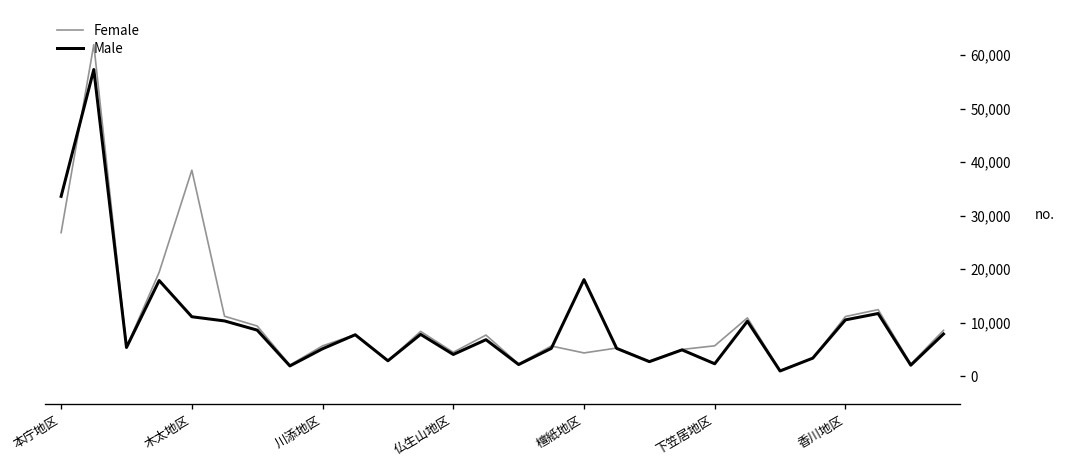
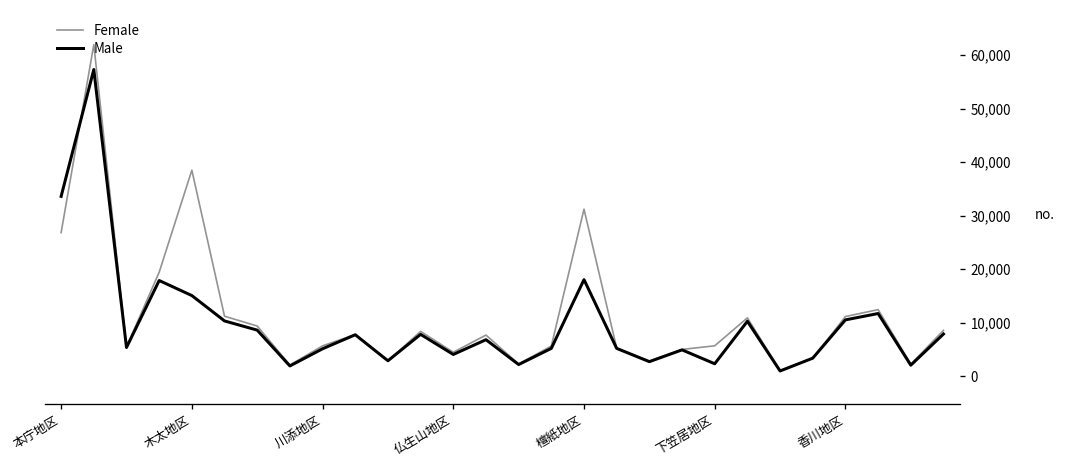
Male, 木太地区: 11,000 -> 15,000
Female, 檀紙地区: 4,000 -> 31,000
